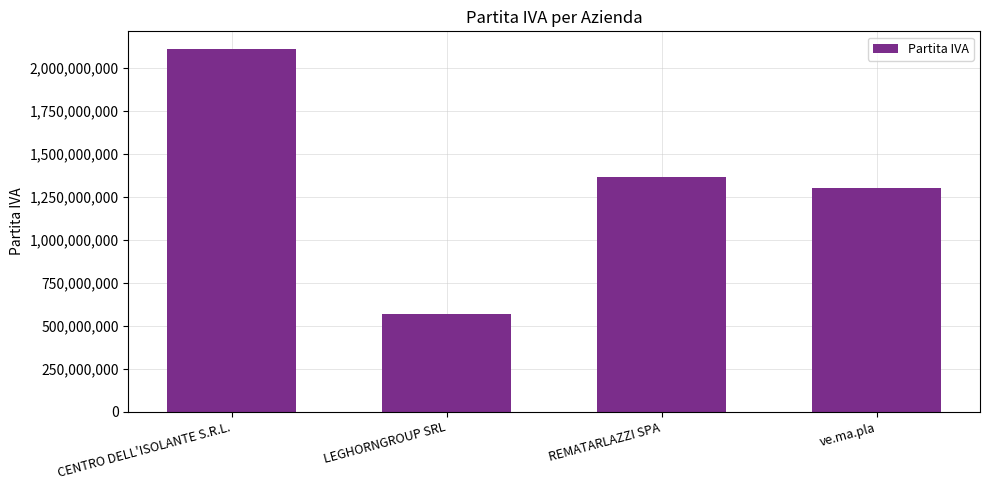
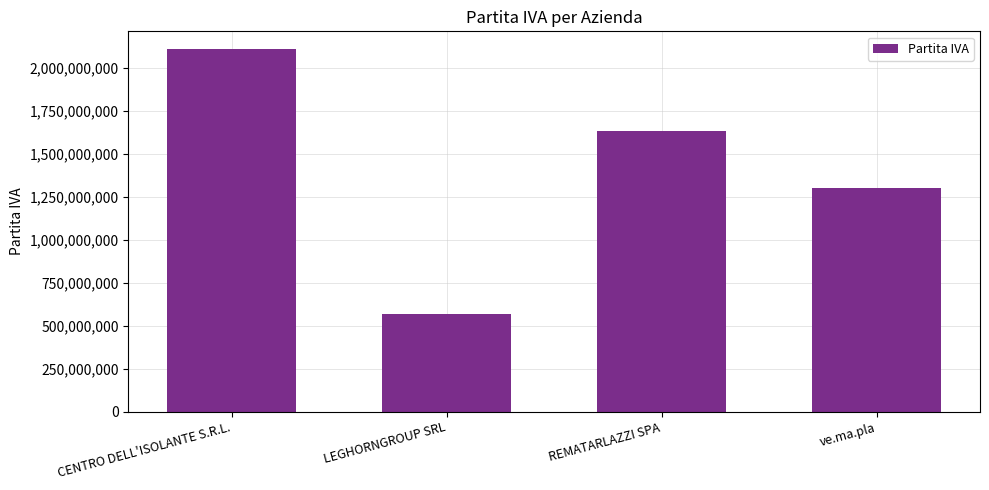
REMATARLAZZI SPA: 1,370,000,000 -> 1,630,000,000
